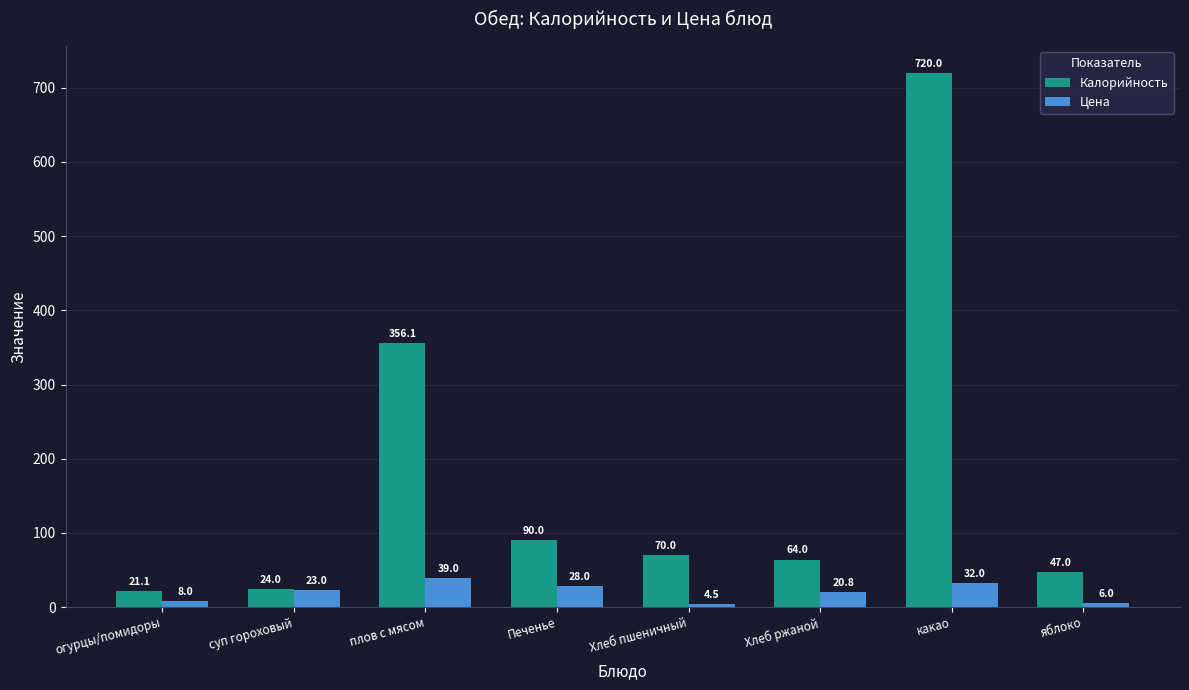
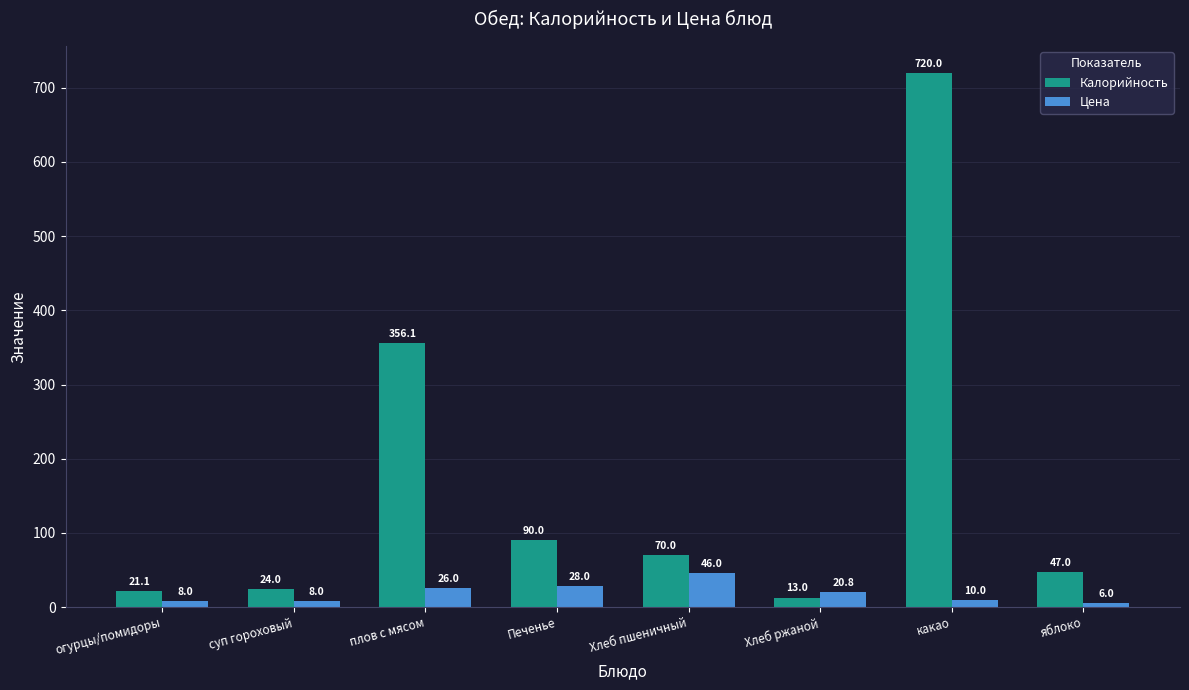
Цена, суп гороховый: 23.0 -> 8.0
Цена, плов с мясом: 39.0 -> 26.0
Цена, Хлеб пшеничный: 4.5 -> 46.0
Калорийность, Хлеб ржаной: 64.0 -> 13.0
Цена, какао: 32.0 -> 10.0
